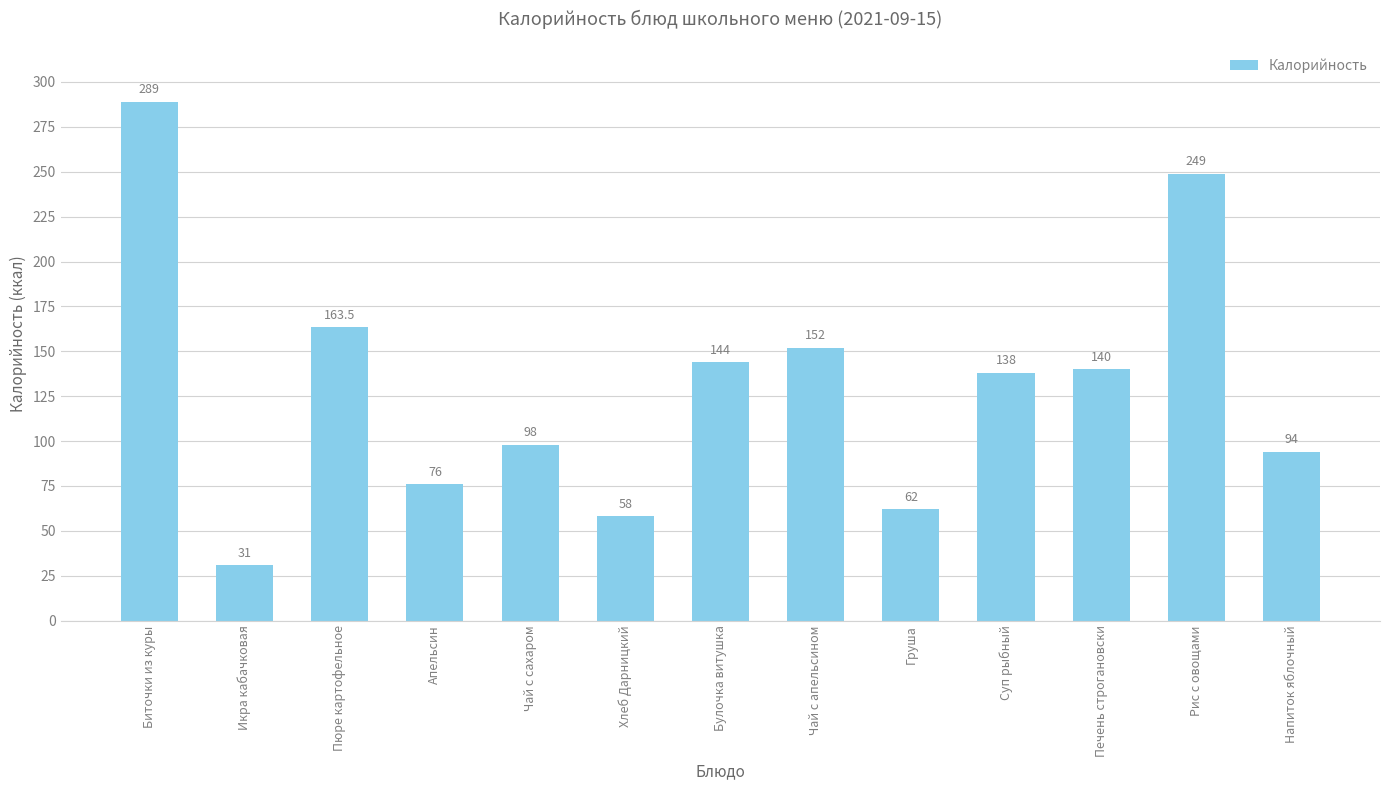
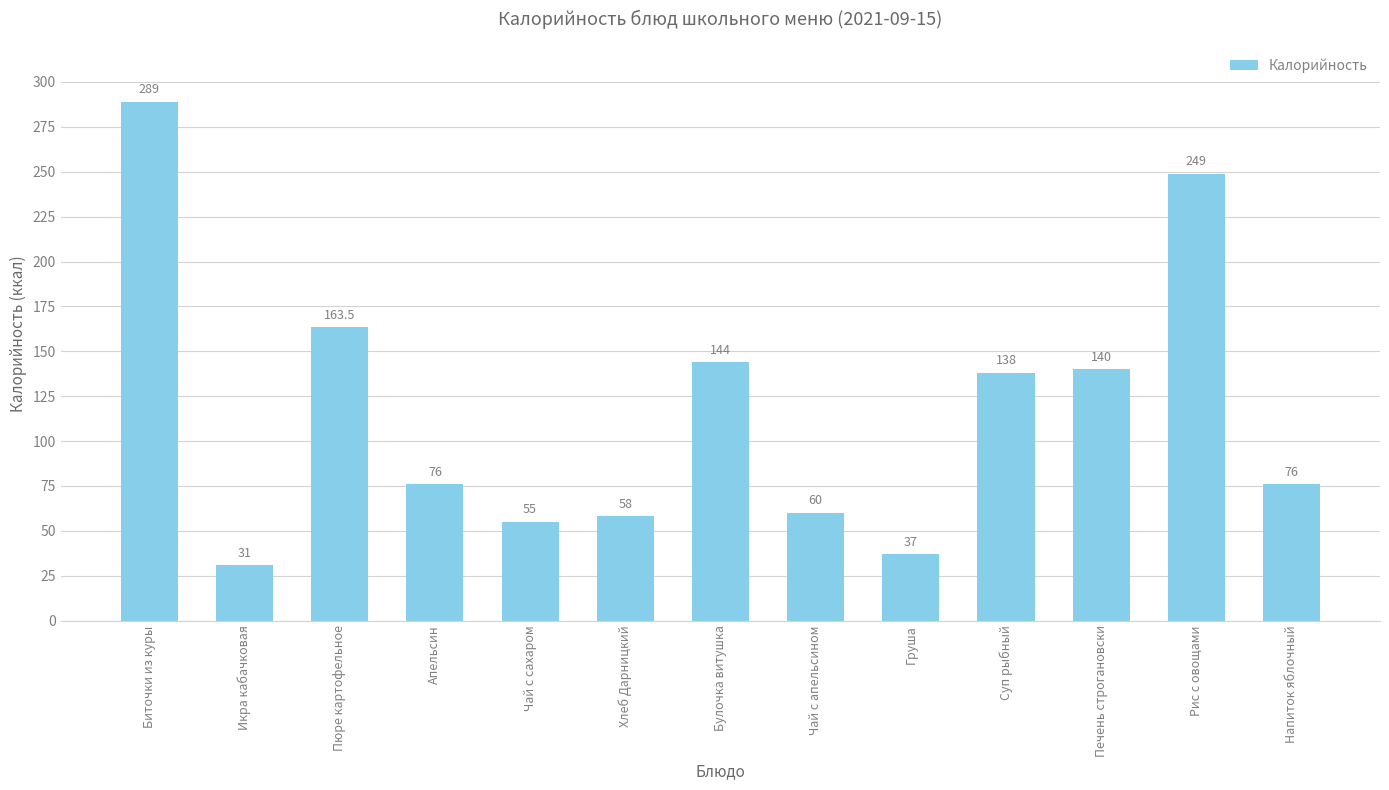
Чай с сахаром: 98 -> 55
Чай с апельсином: 152 -> 60
Груша: 62 -> 37
Напиток яблочный: 94 -> 76
